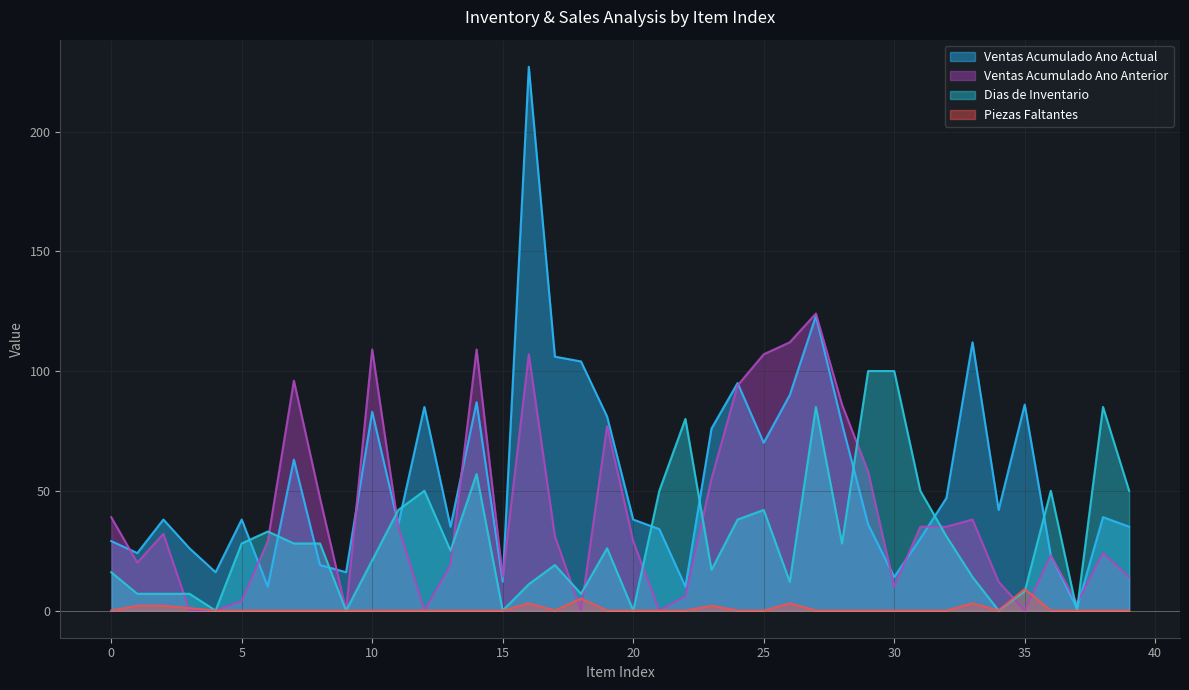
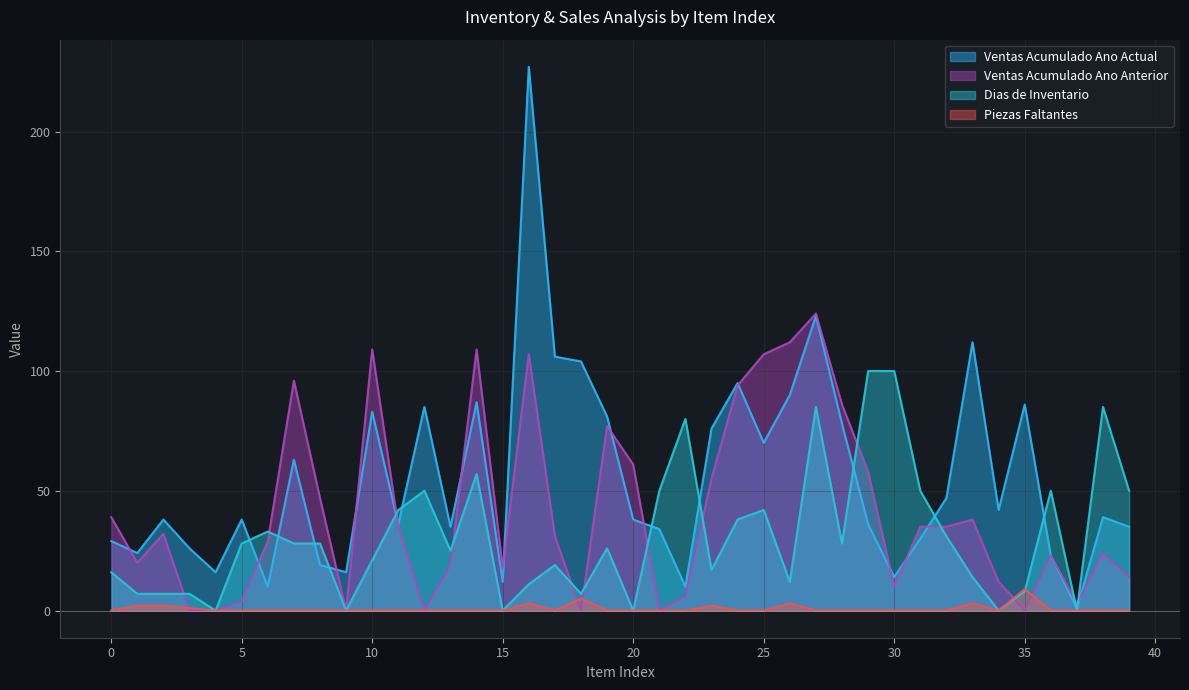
Ventas Acumulado Ano Anterior, 15: 14 -> 18
Ventas Acumulado Ano Anterior, 20: 29 -> 61
